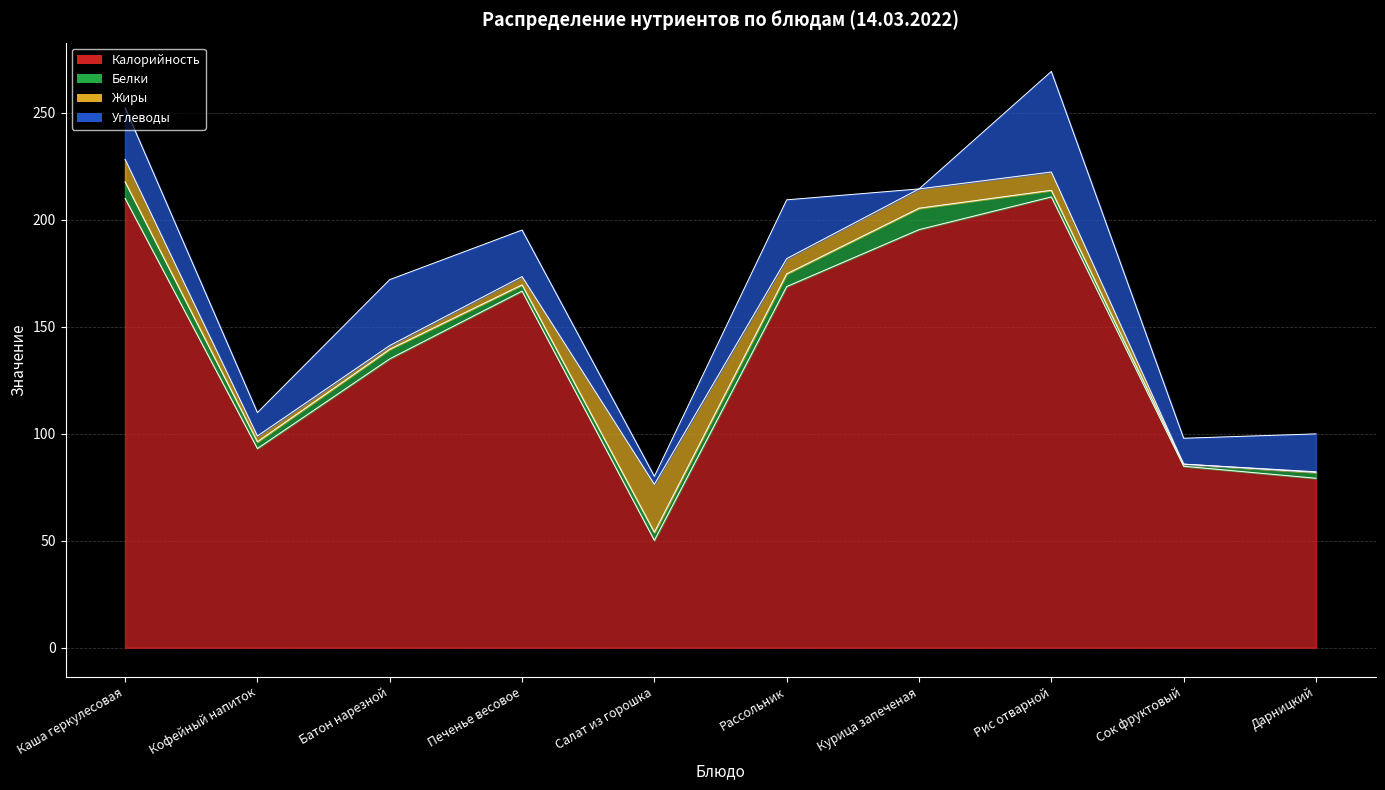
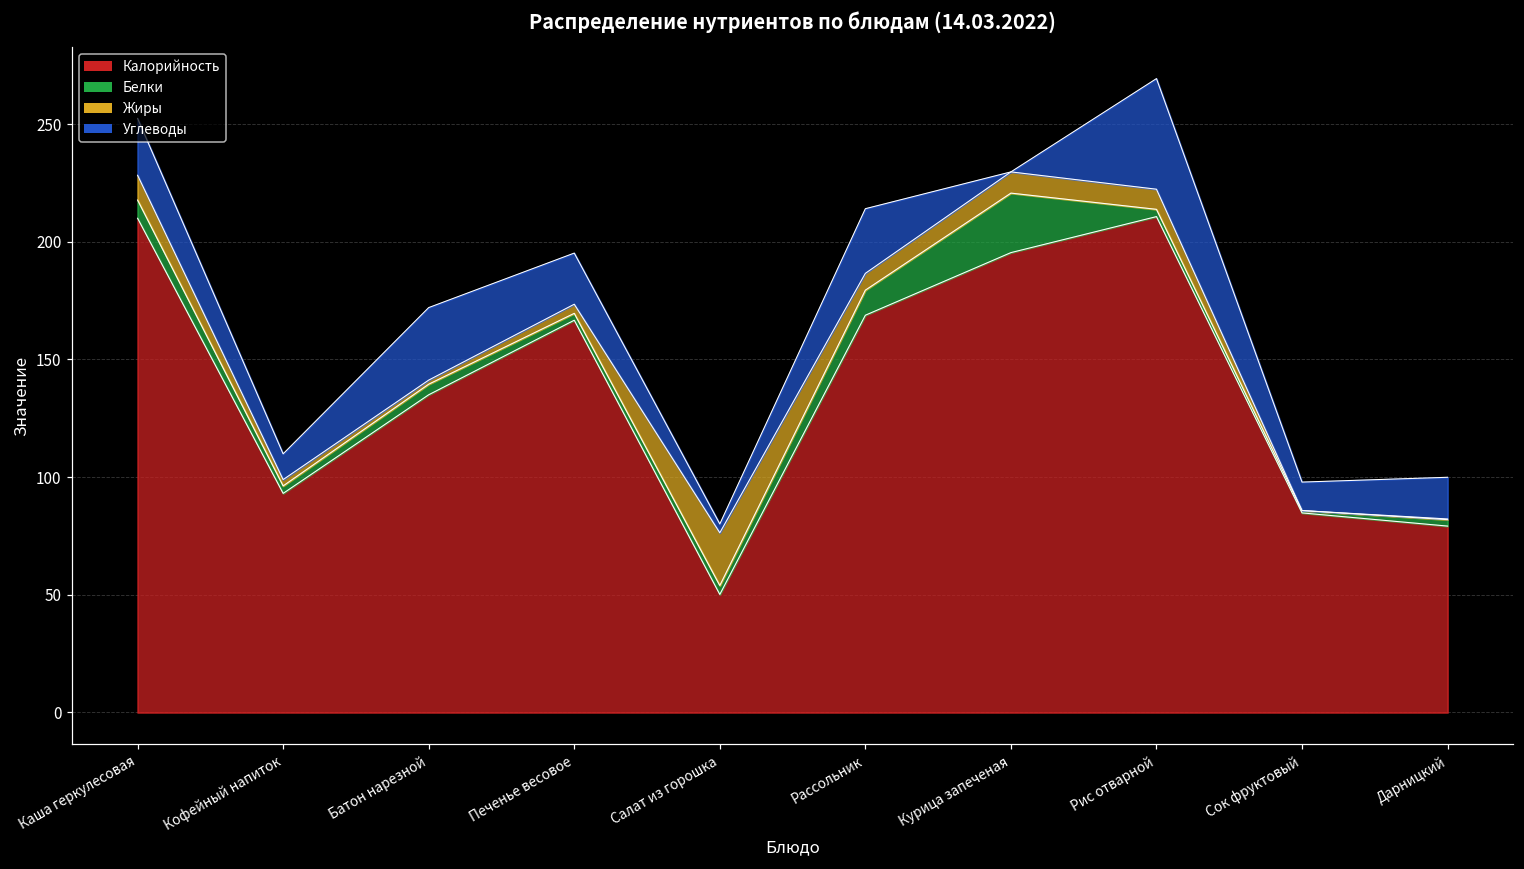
Белки, Рассольник: 6 -> 11
Белки, Курица запеченая: 10 -> 25
